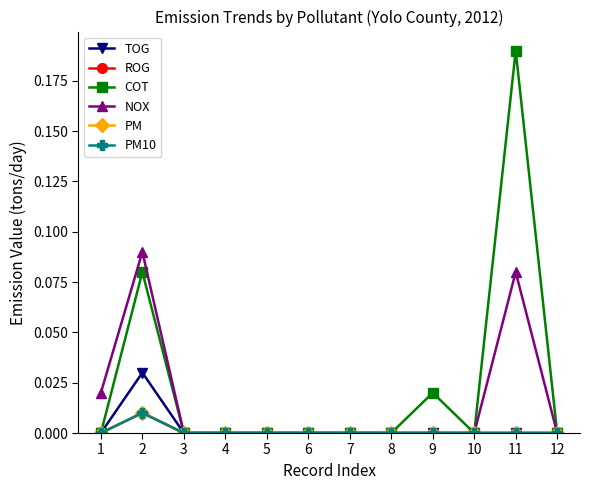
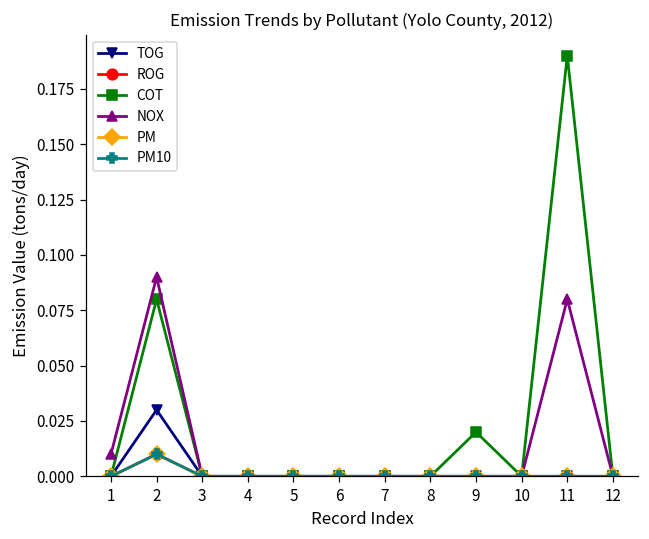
NOX, 1: 0.02 -> 0.01
